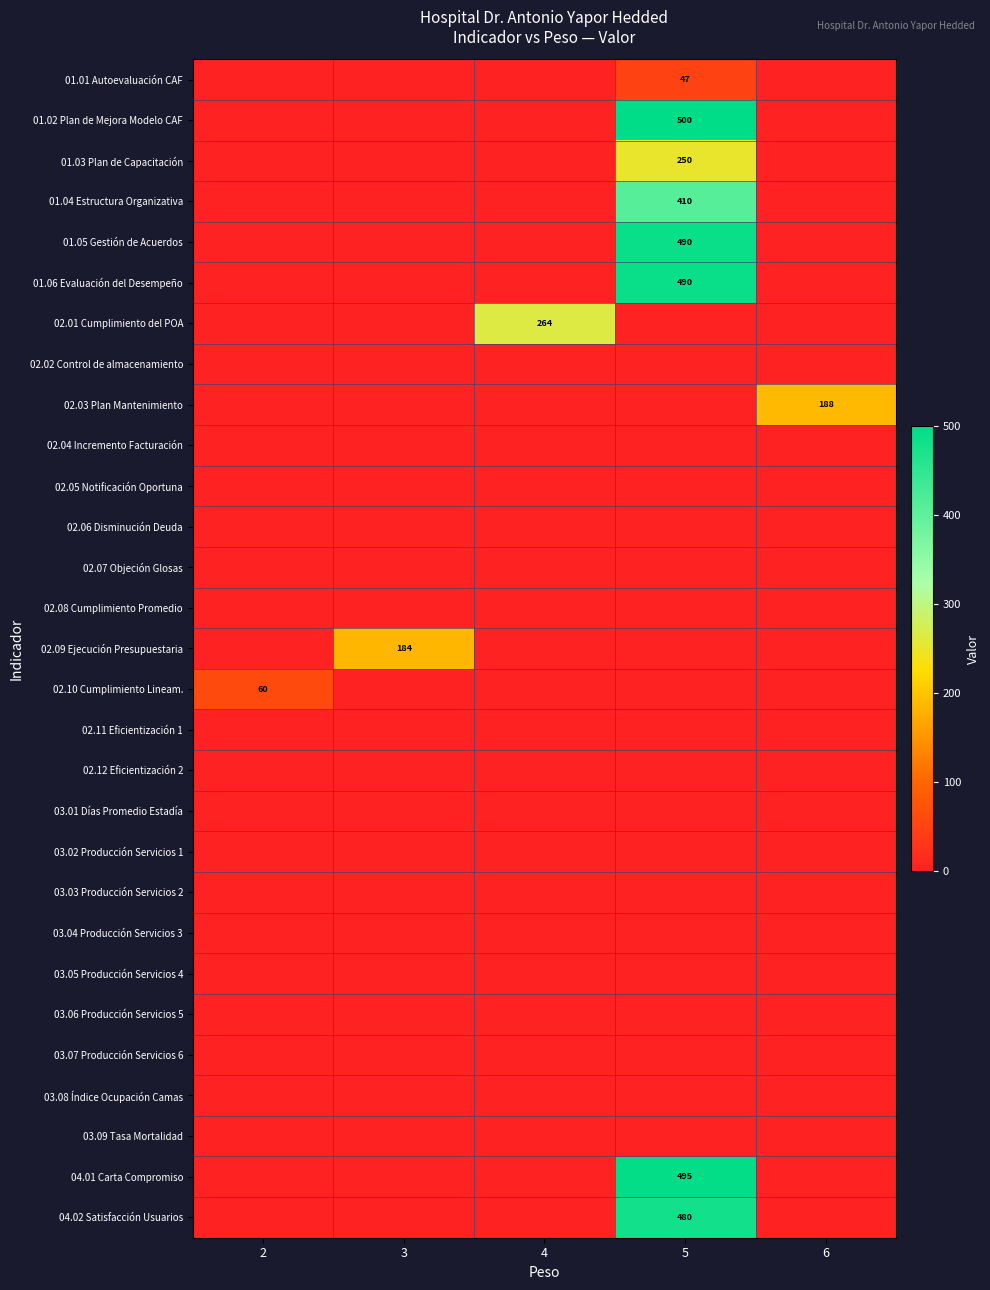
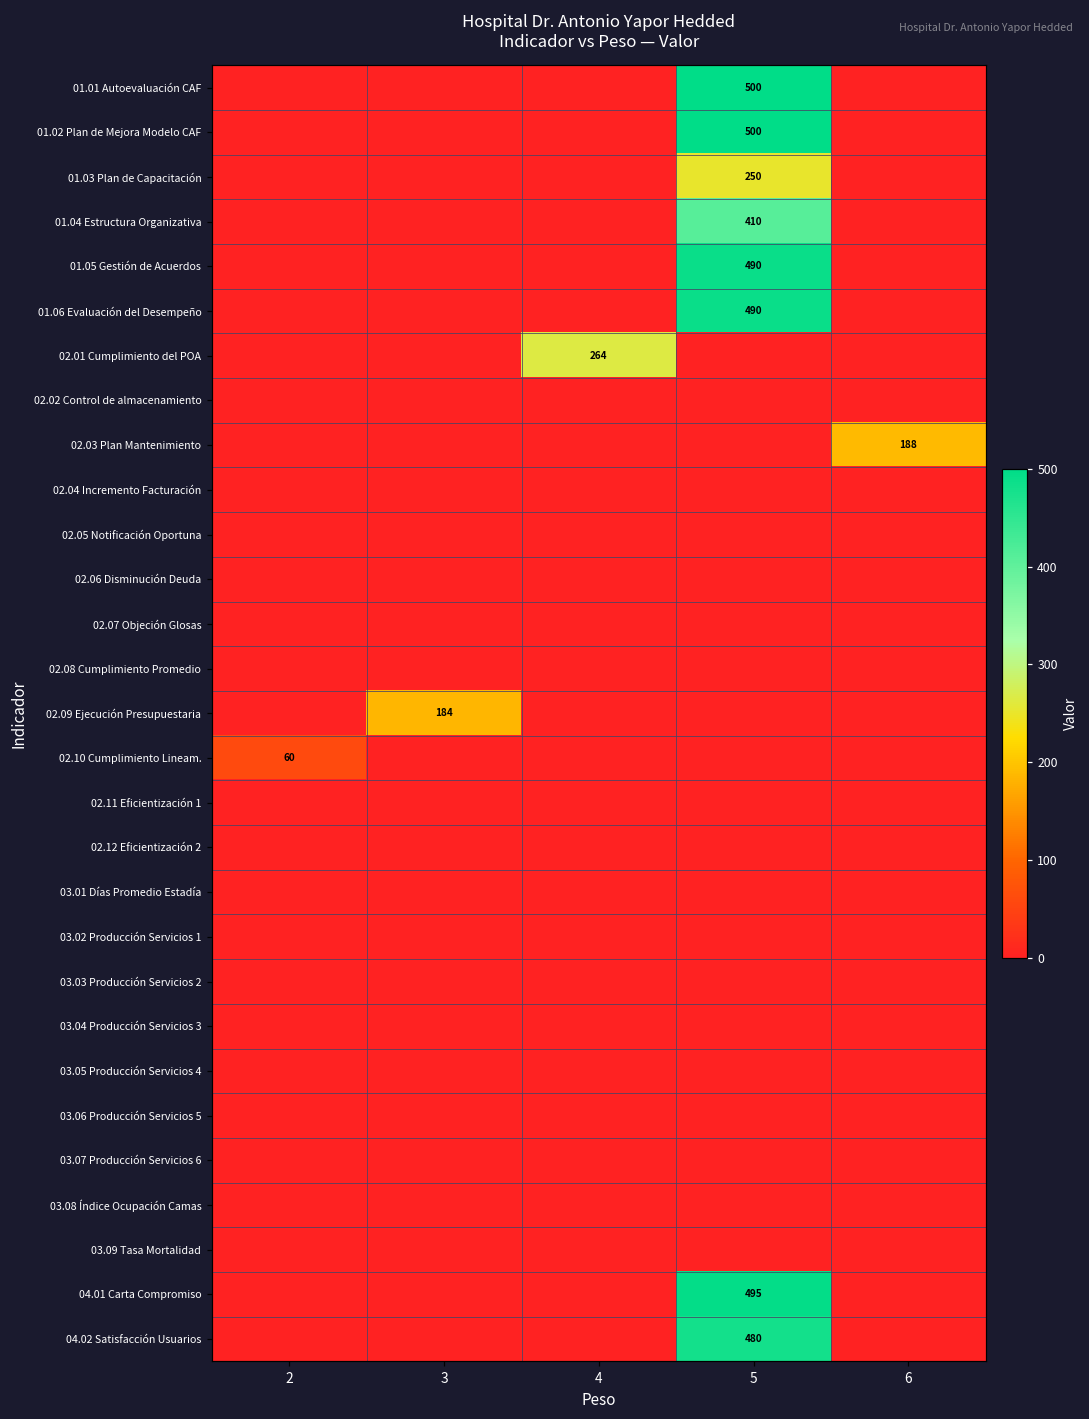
01.01 Autoevaluación CAF, 5: 47 -> 500
